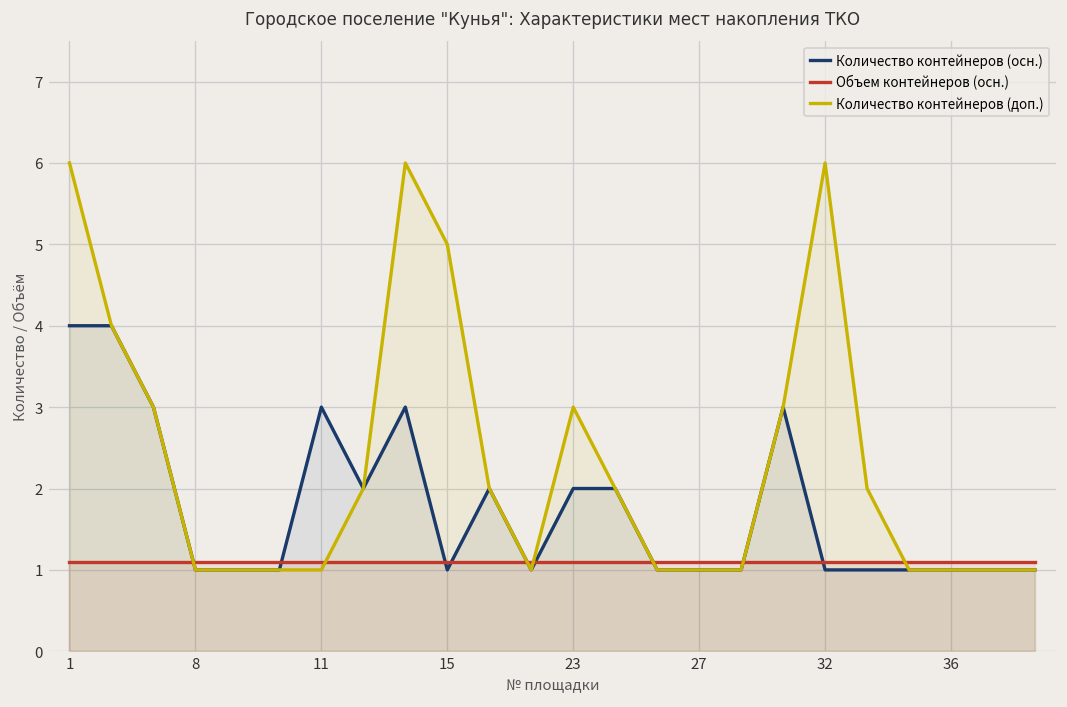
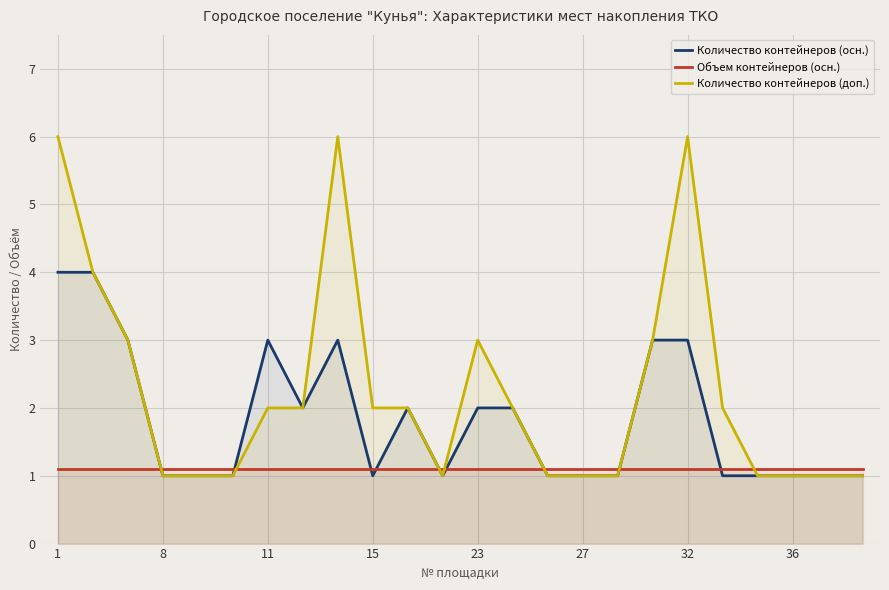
Количество контейнеров (доп.), 11: 1 -> 2
Количество контейнеров (доп.), 15: 5 -> 2
Количество контейнеров (осн.), 32: 1 -> 3
